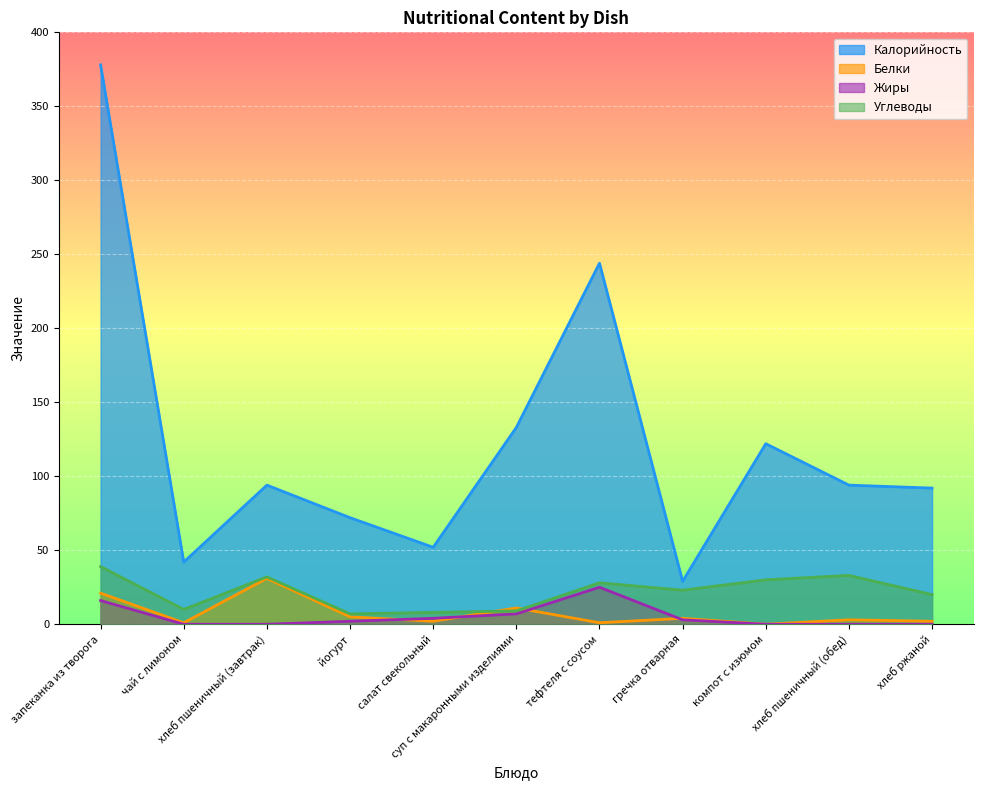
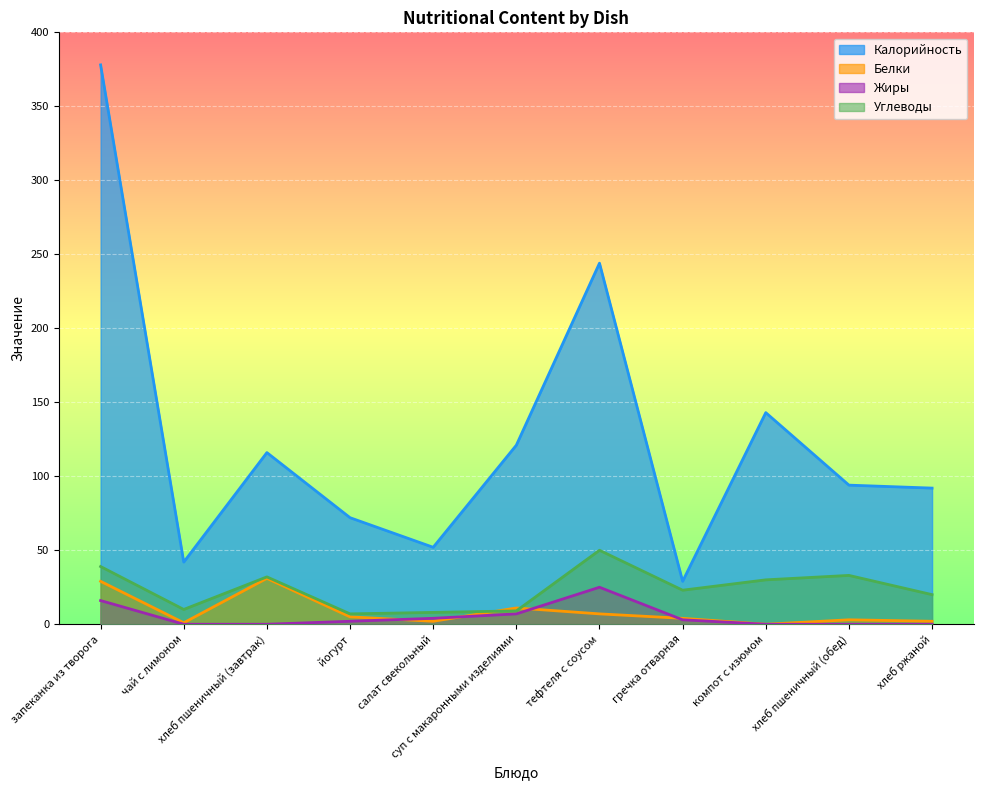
Белки, запеканка из творога: 21 -> 29
Калорийность, хлеб пшеничный (завтрак): 94 -> 116
Калорийность, суп с макаронными изделиями: 133 -> 121
Белки, тефтеля с соусом: 1 -> 7
Углеводы, тефтеля с соусом: 28 -> 50
Калорийность, компот с изюмом: 122 -> 143
